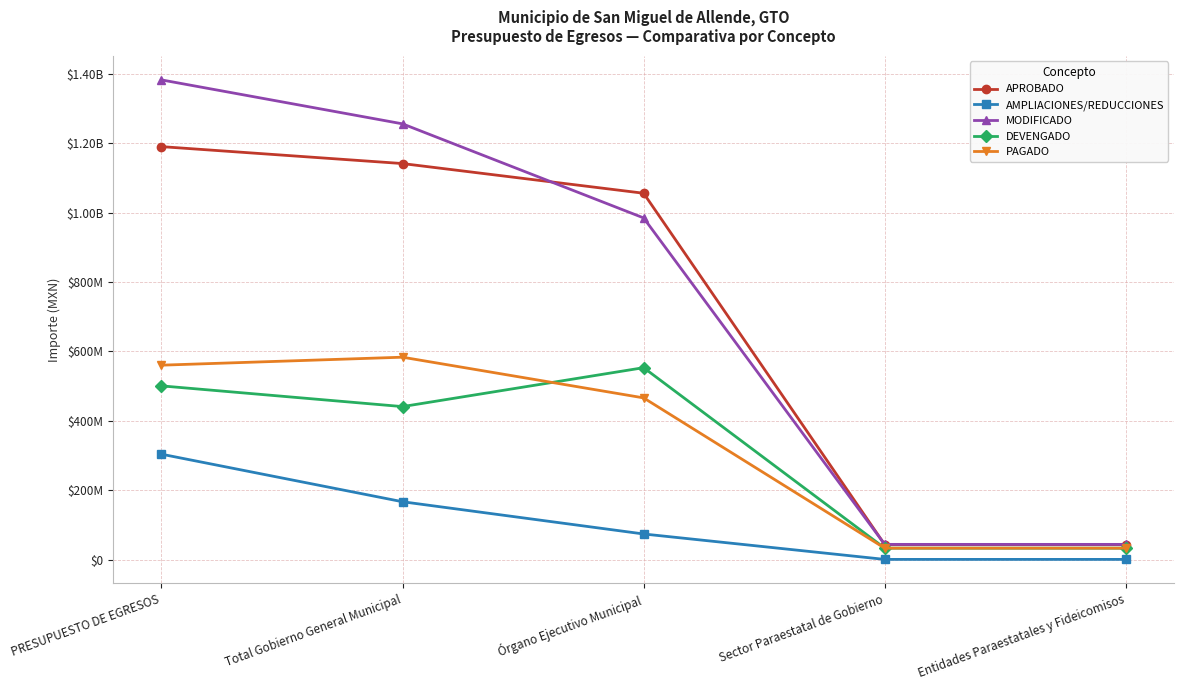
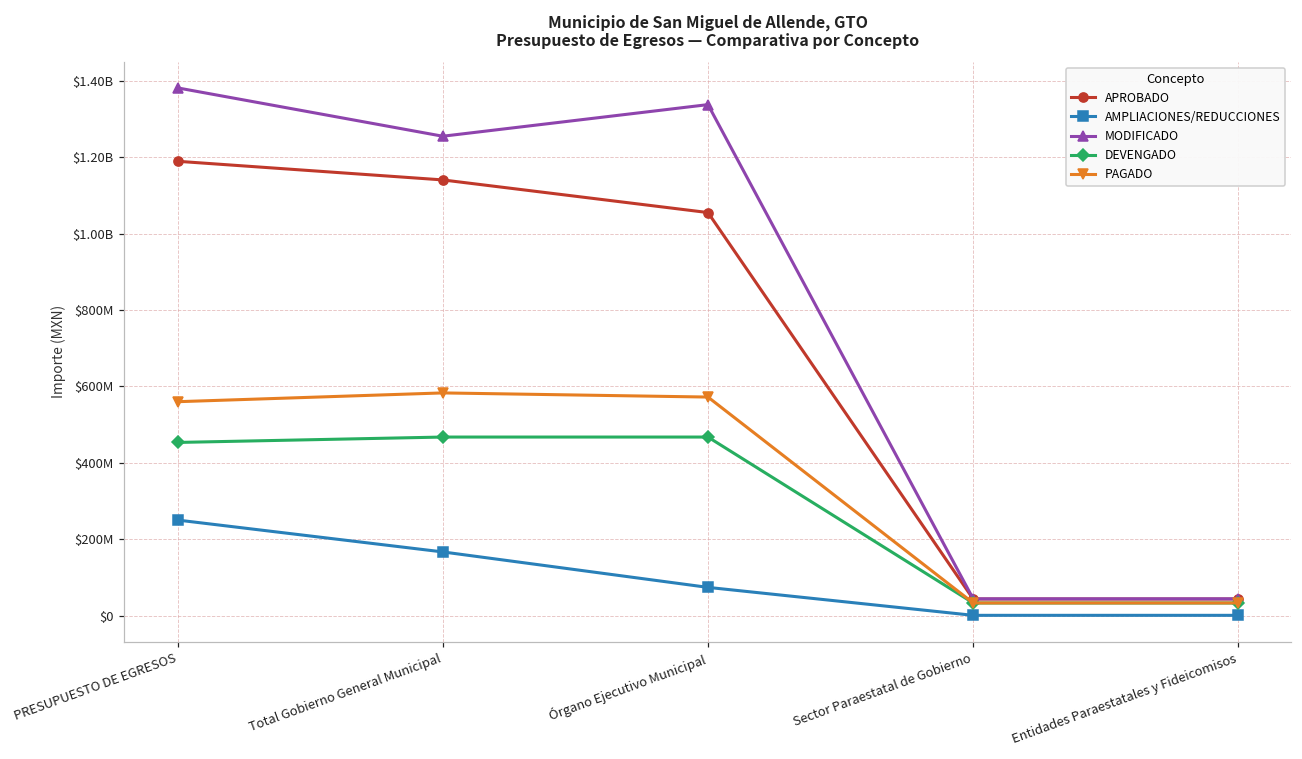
AMPLIACIONES/REDUCCIONES, PRESUPUESTO DE EGRESOS: $300000000 -> $250000000
DEVENGADO, PRESUPUESTO DE EGRESOS: $500000000 -> $450000000
DEVENGADO, Total Gobierno General Municipal: $440000000 -> $470000000
MODIFICADO, Órgano Ejecutivo Municipal: $980000000 -> $1340000000
DEVENGADO, Órgano Ejecutivo Municipal: $550000000 -> $470000000
PAGADO, Órgano Ejecutivo Municipal: $470000000 -> $570000000
